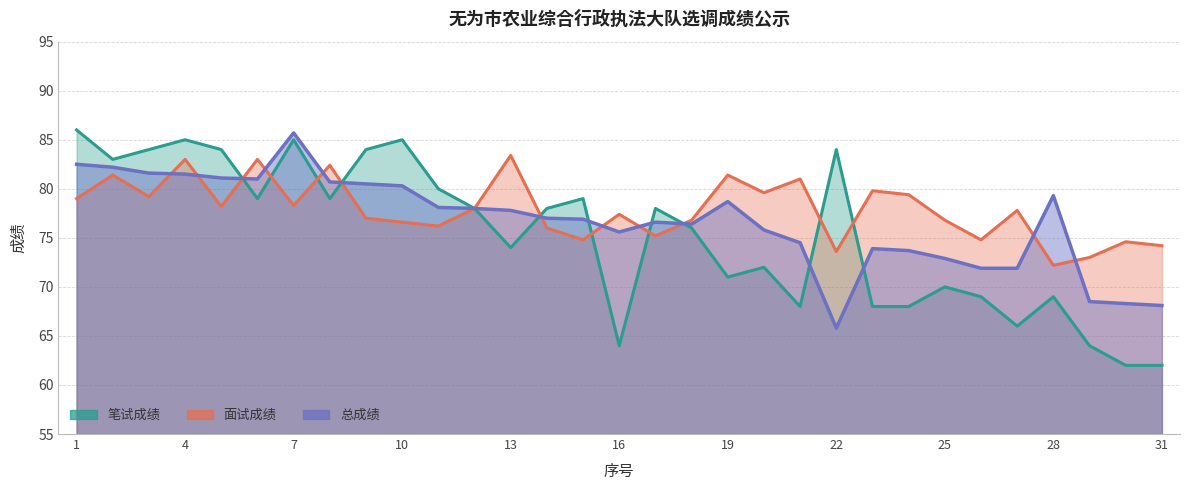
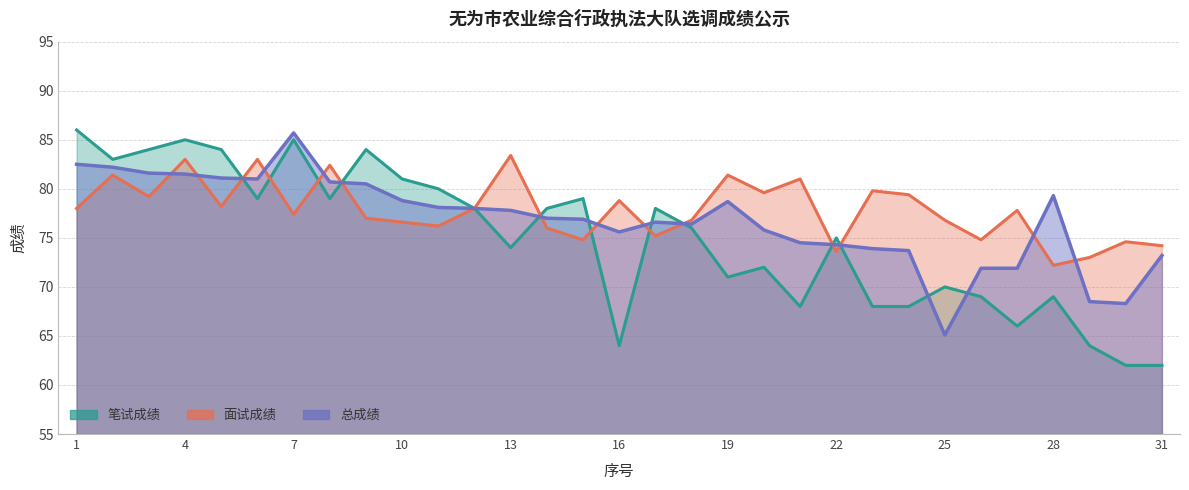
面试成绩, 1: 79 -> 78
面试成绩, 7: 78 -> 77
笔试成绩, 10: 85 -> 81
总成绩, 10: 80 -> 79
面试成绩, 16: 77 -> 79
笔试成绩, 22: 84 -> 75
总成绩, 22: 66 -> 74
总成绩, 25: 73 -> 65
总成绩, 31: 68 -> 73
